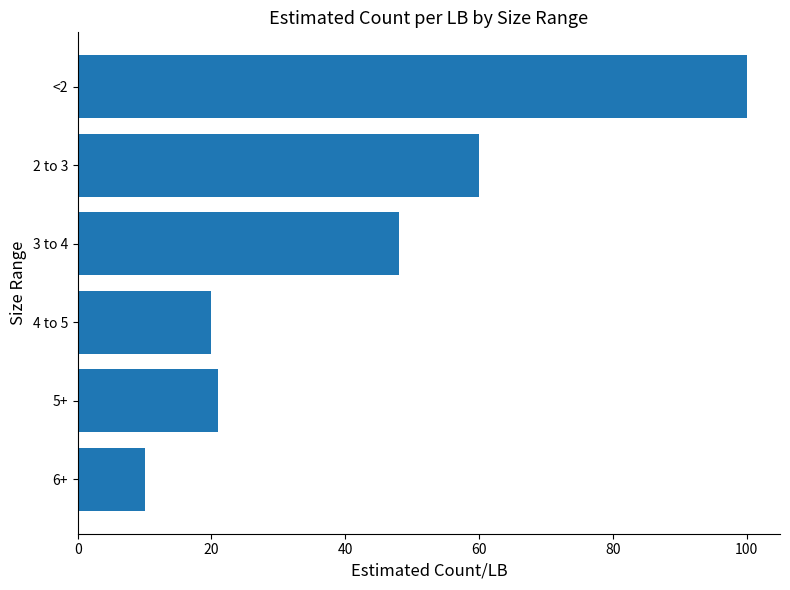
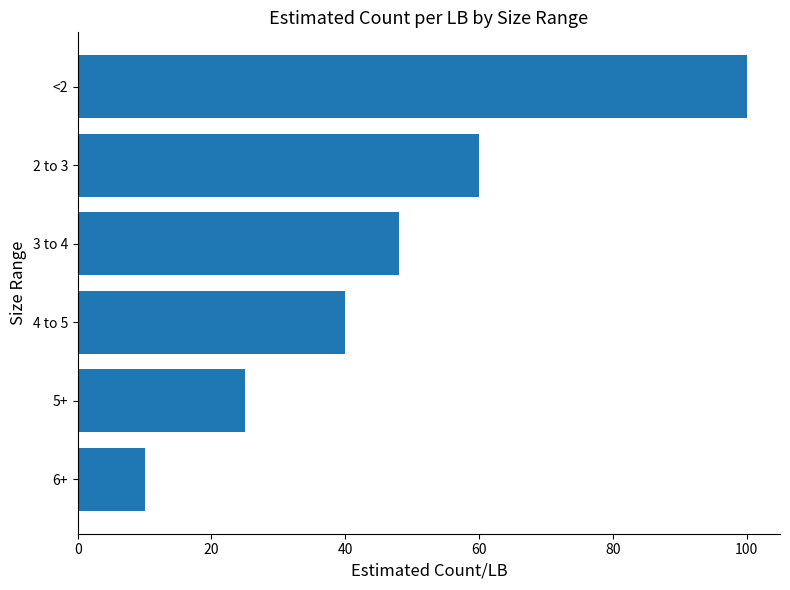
4 to 5: 20 -> 40
5+: 21 -> 25
